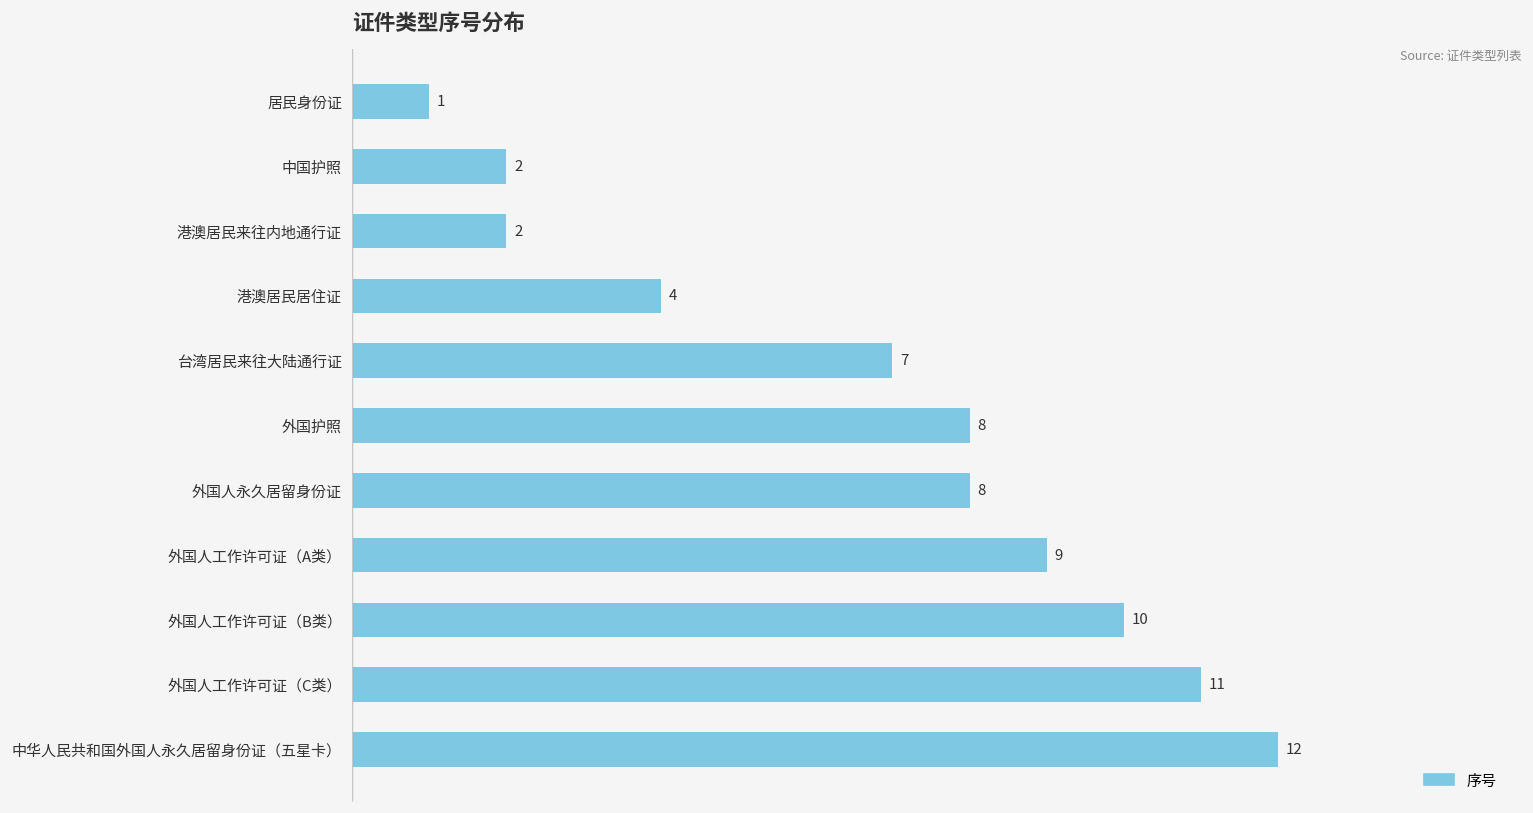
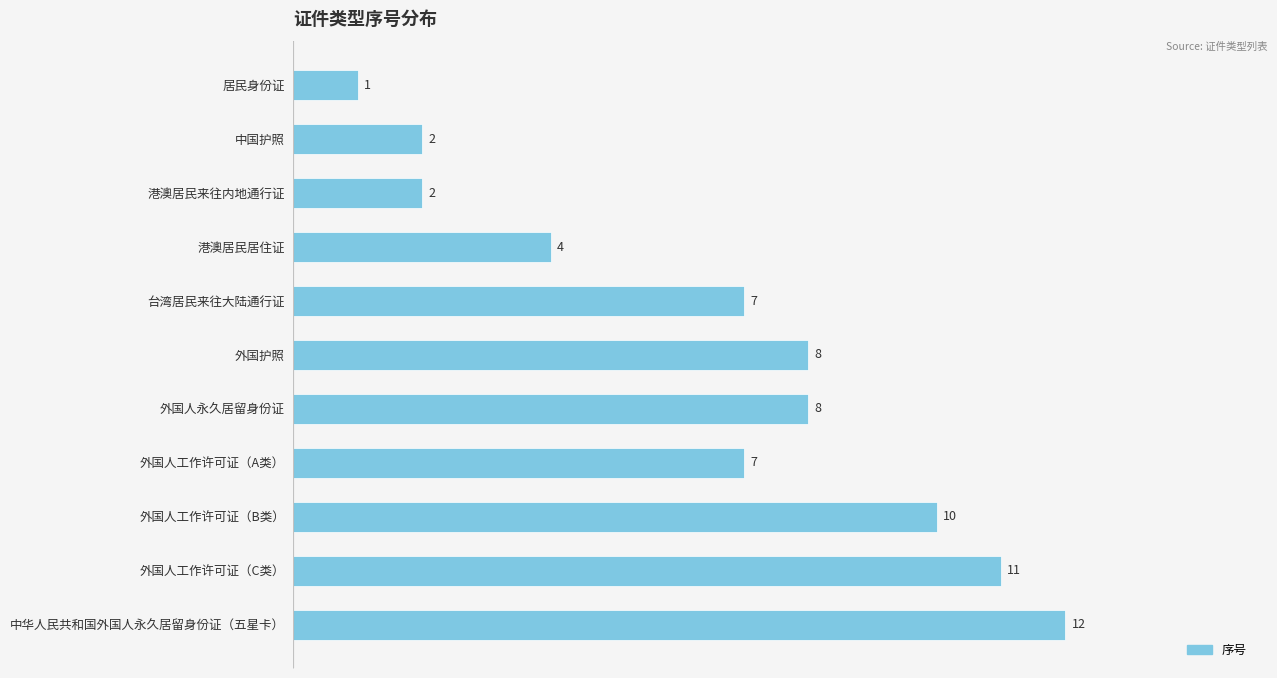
外国人工作许可证（A类）: 9 -> 7
